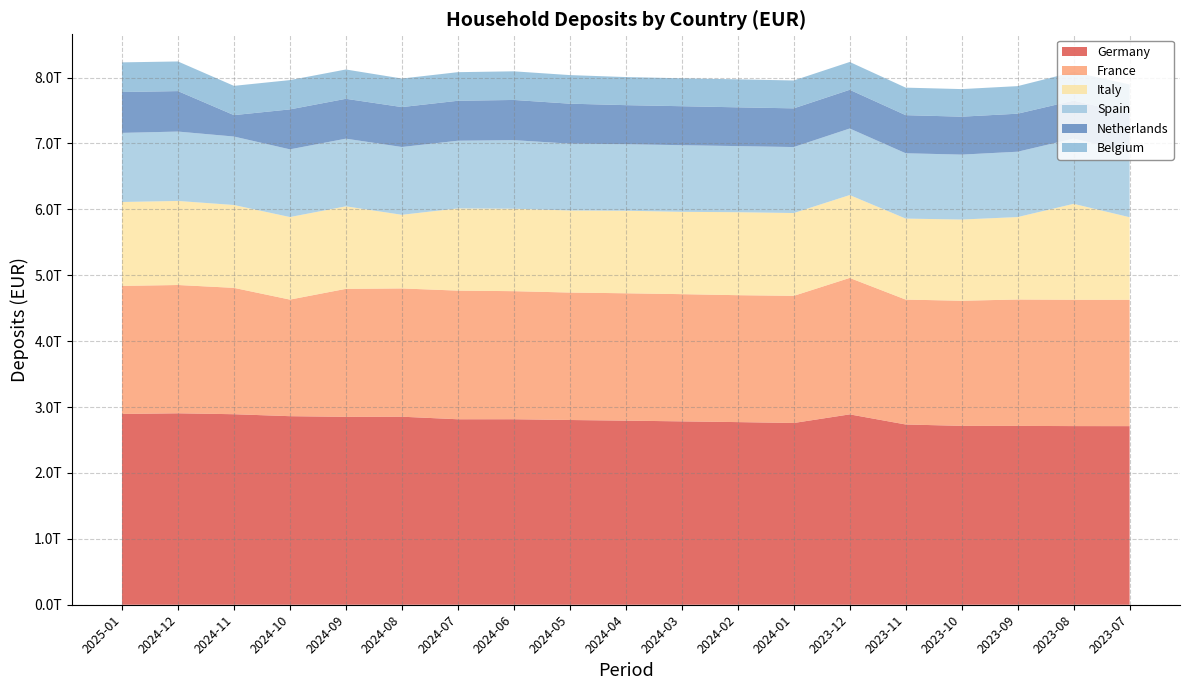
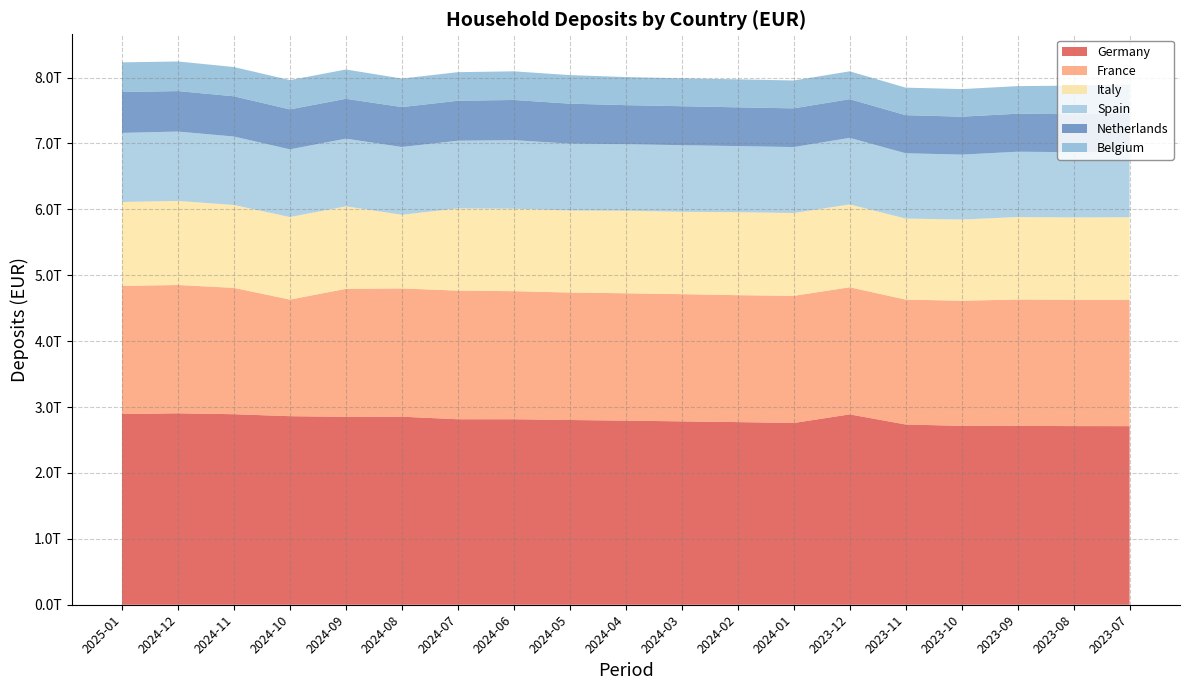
Netherlands, 2024-11: 0.3T -> 0.6T
France, 2023-12: 2.1T -> 1.9T
Italy, 2023-08: 1.5T -> 1.2T
